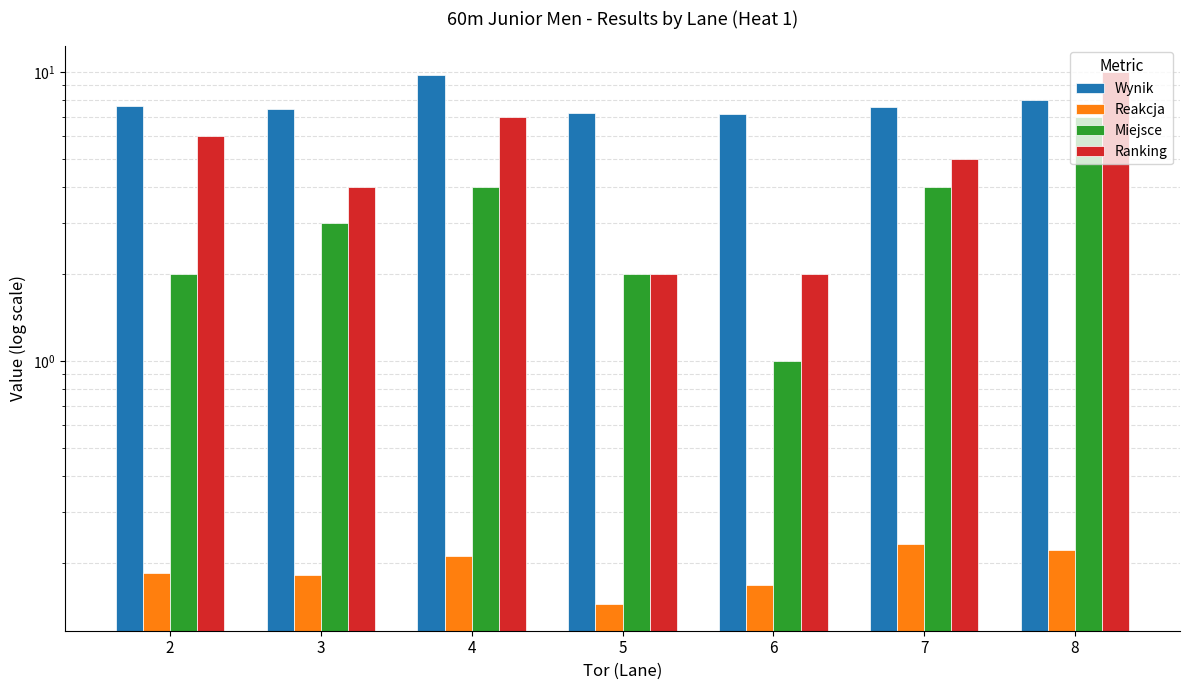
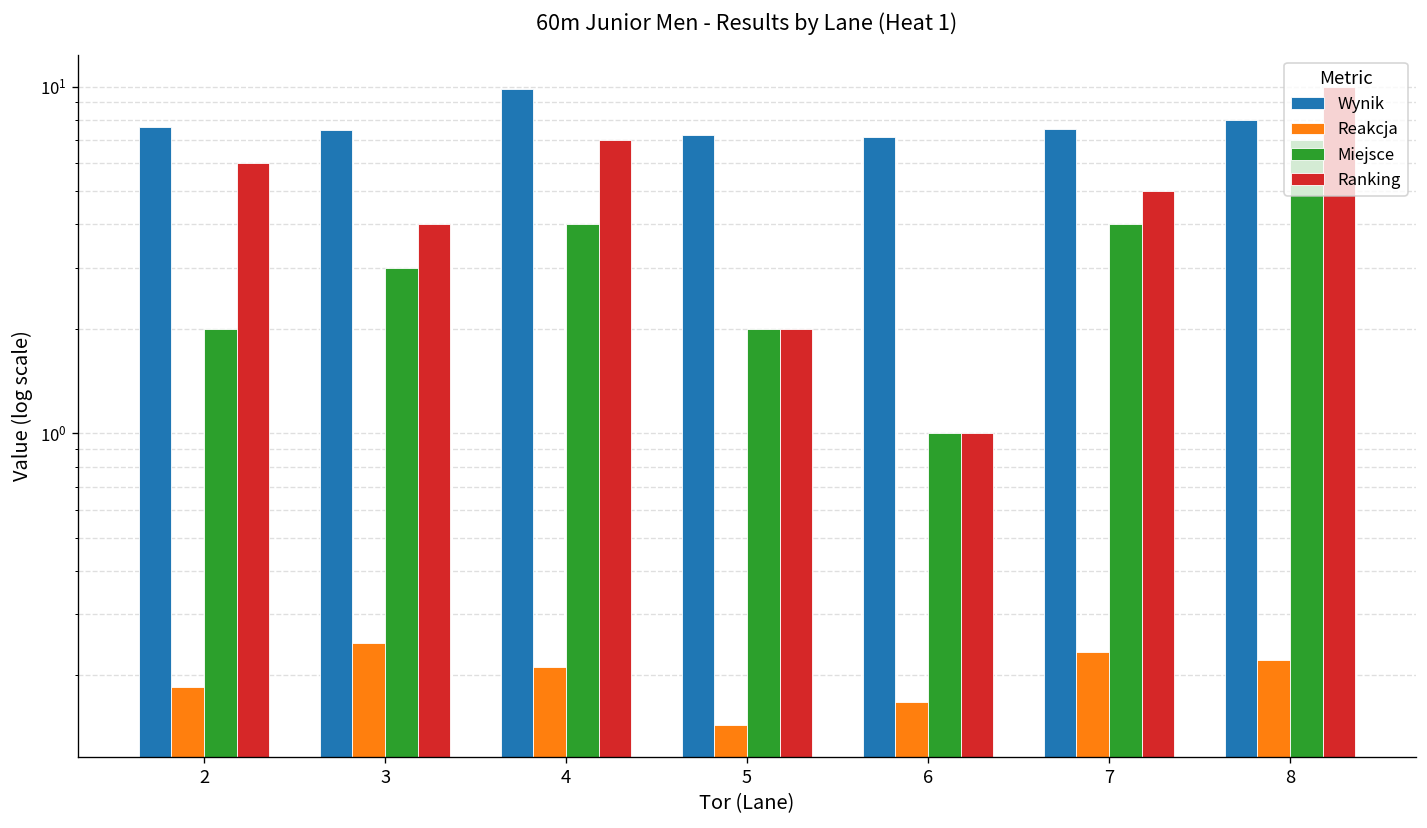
Reakcja, 3: 0.18 -> 0.25
Ranking, 6: 2 -> 1
